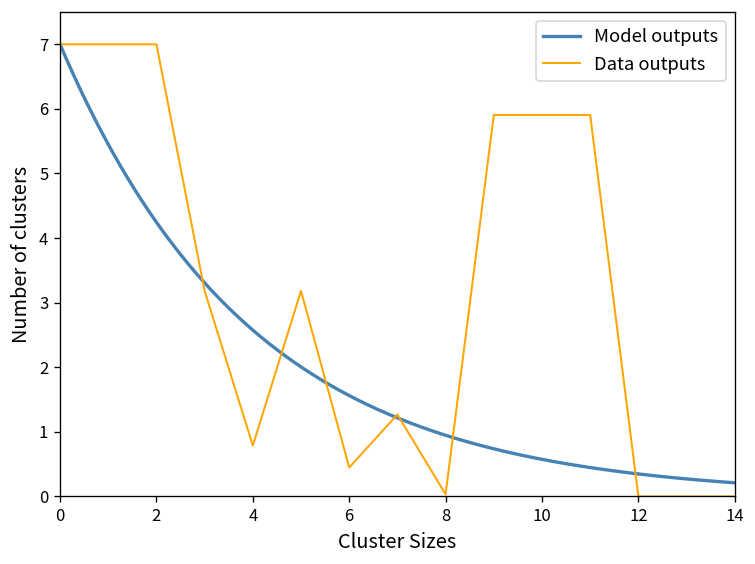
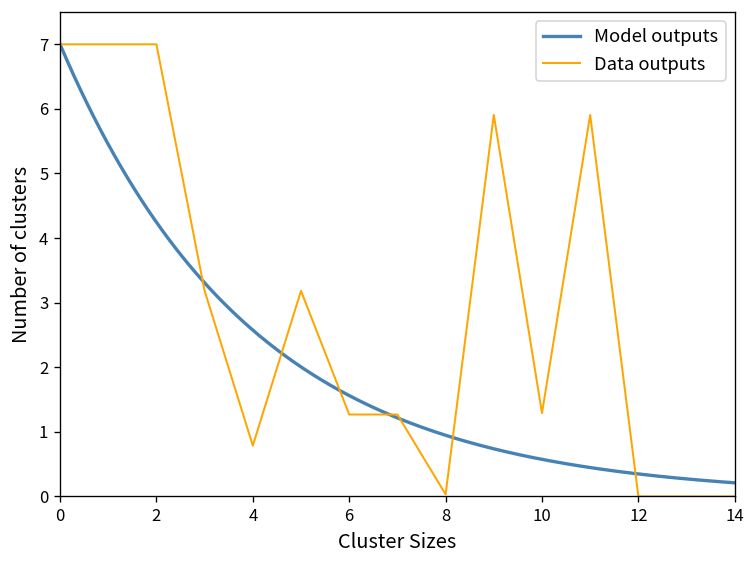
Data outputs, 6: 0.4 -> 1.3
Data outputs, 10: 5.9 -> 1.3
